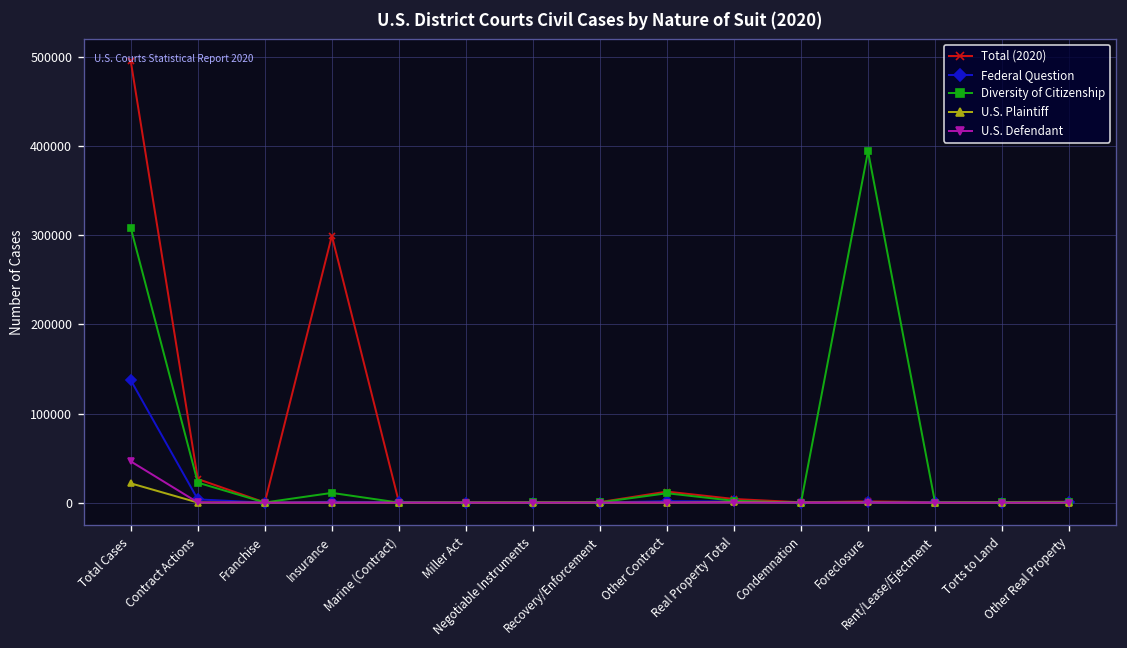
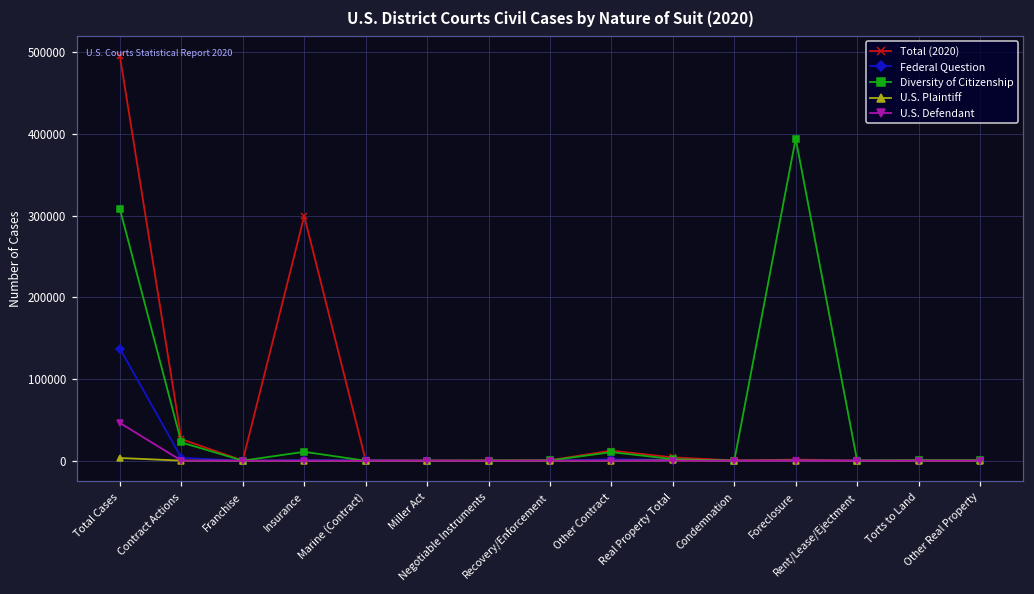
U.S. Plaintiff, Total Cases: 20000 -> 0
